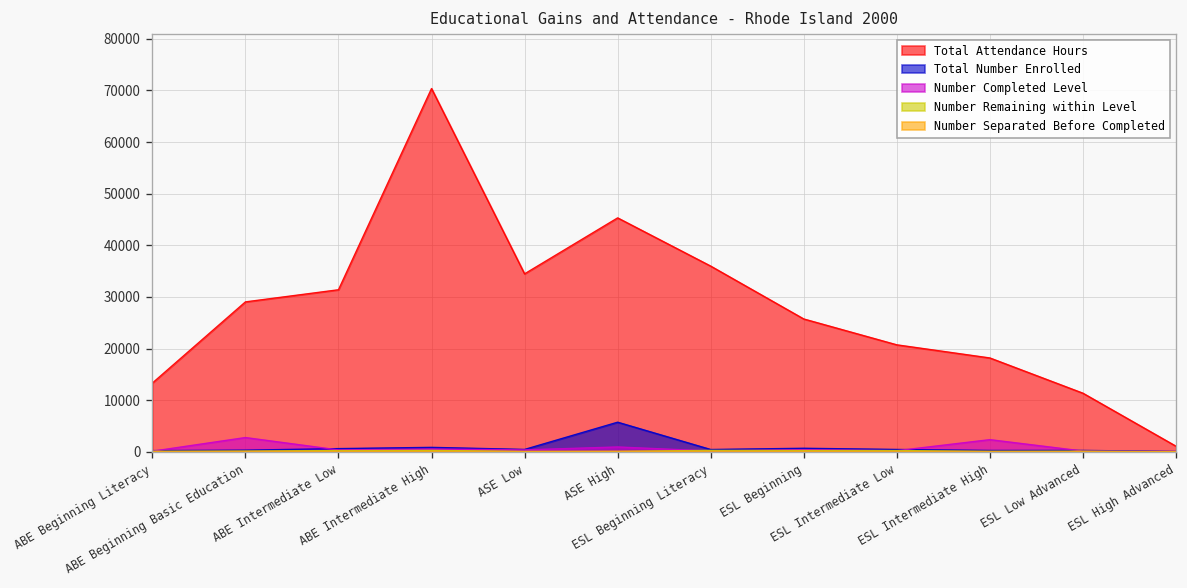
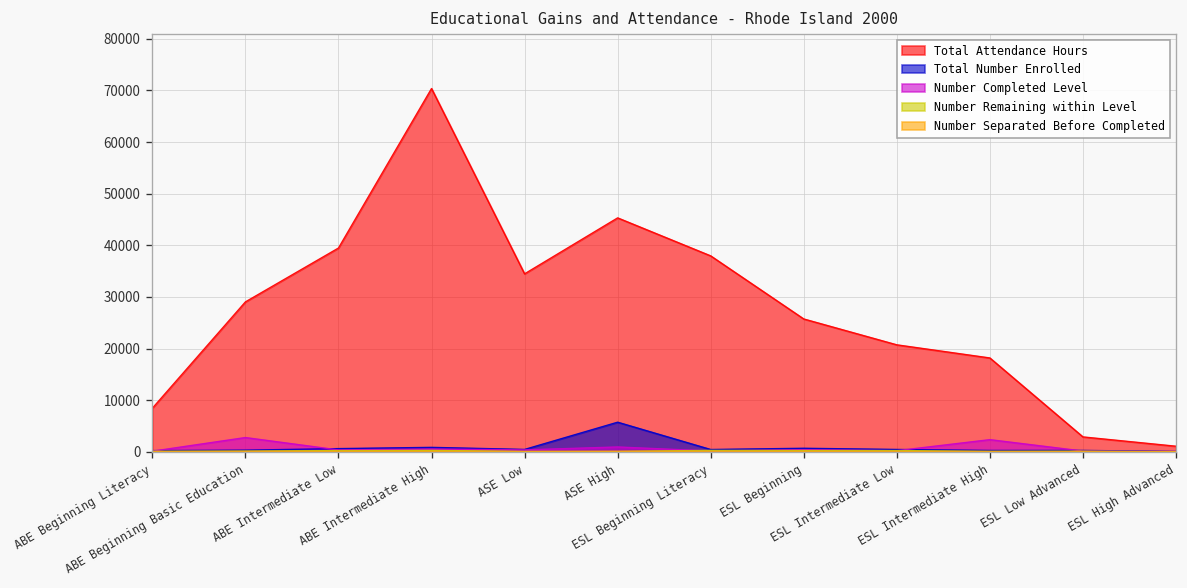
Total Attendance Hours, ABE Beginning Literacy: 13000 -> 8000
Total Attendance Hours, ABE Intermediate Low: 31000 -> 39000
Total Attendance Hours, ESL Beginning Literacy: 36000 -> 38000
Total Attendance Hours, ESL Low Advanced: 11000 -> 3000
